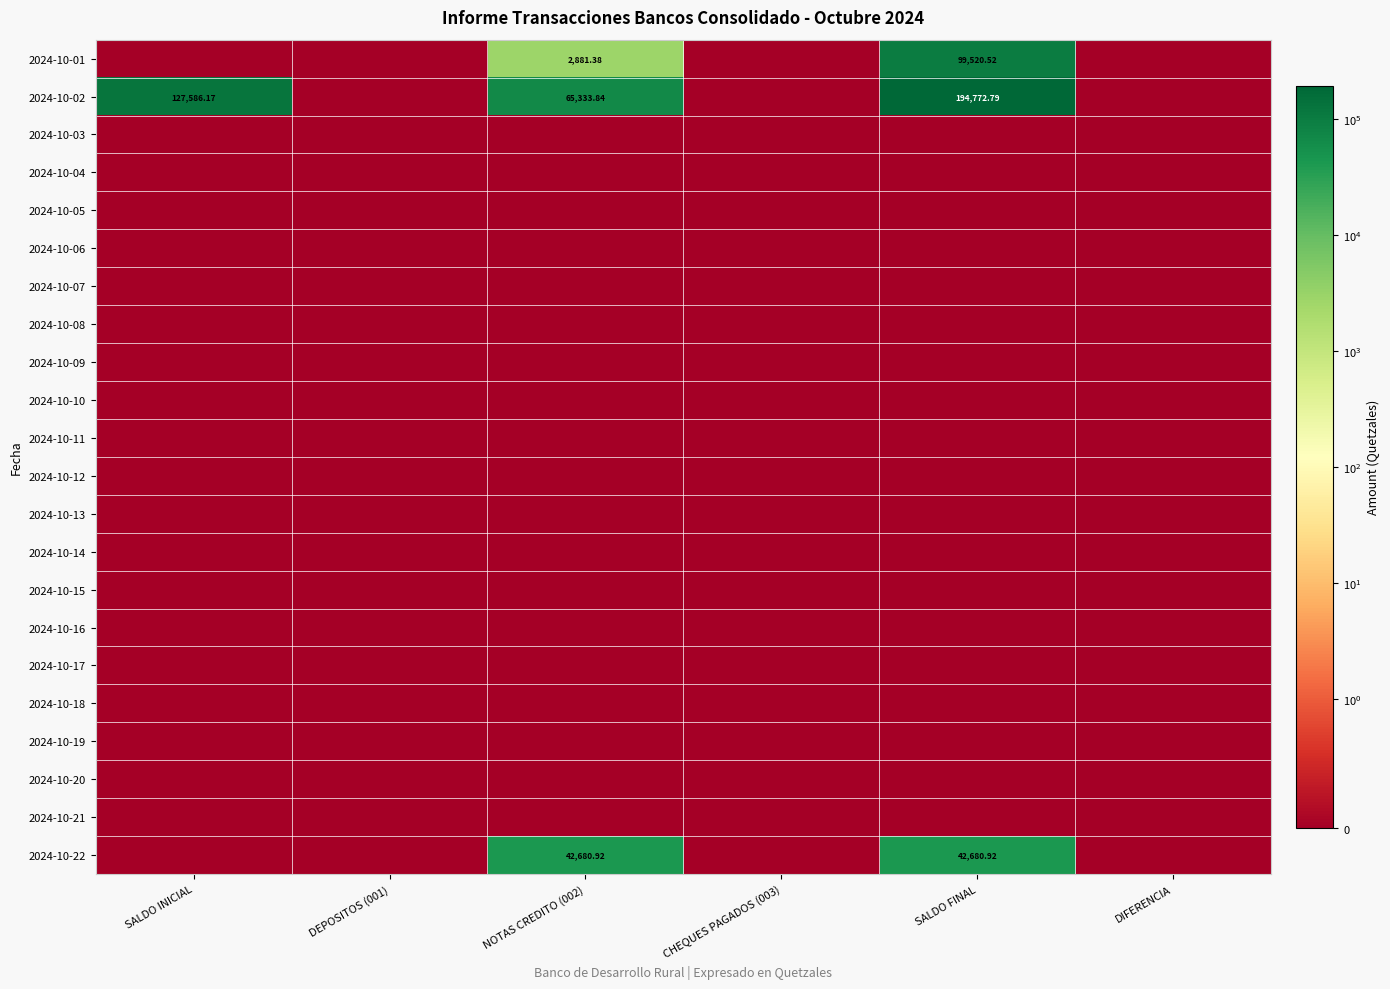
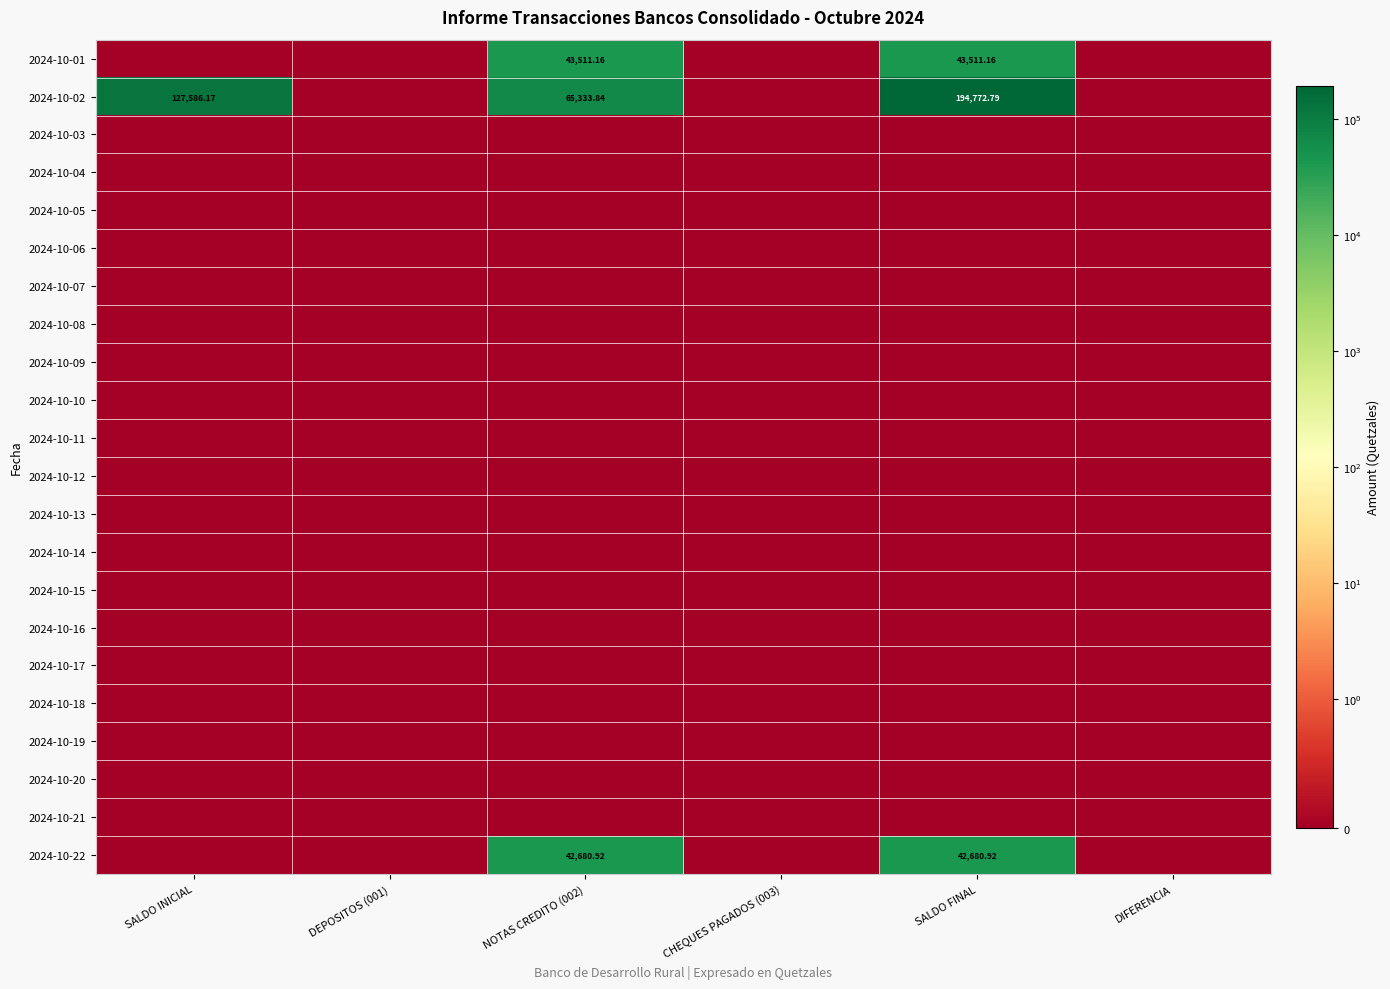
2024-10-01, NOTAS CREDITO (002): 2,881.38 -> 43,511.16
2024-10-01, SALDO FINAL: 99,520.52 -> 43,511.16
